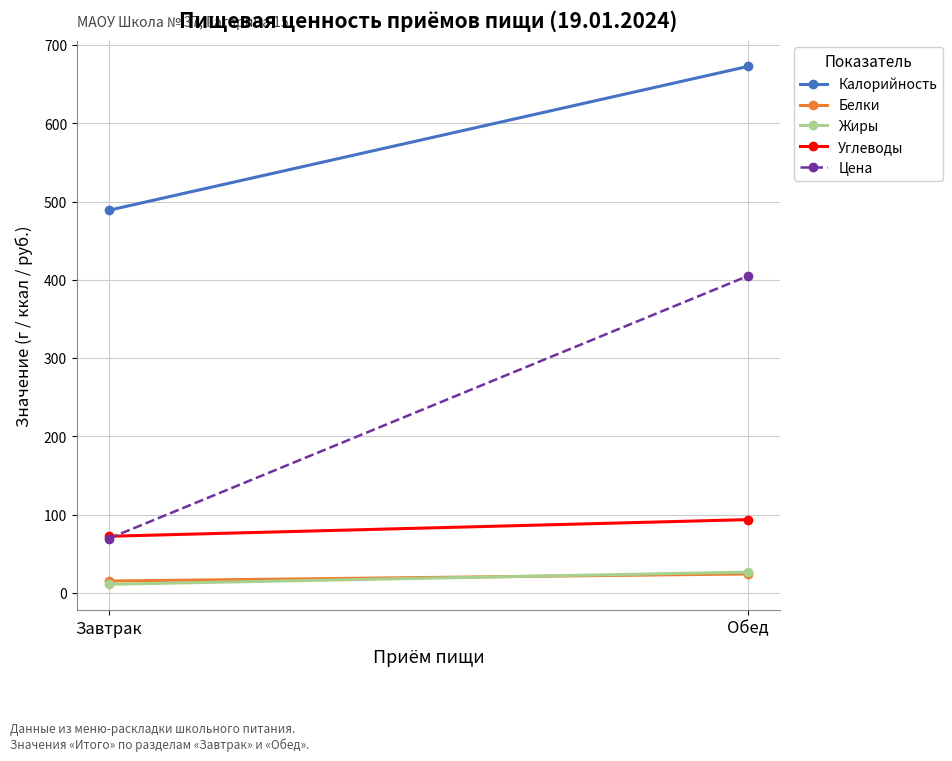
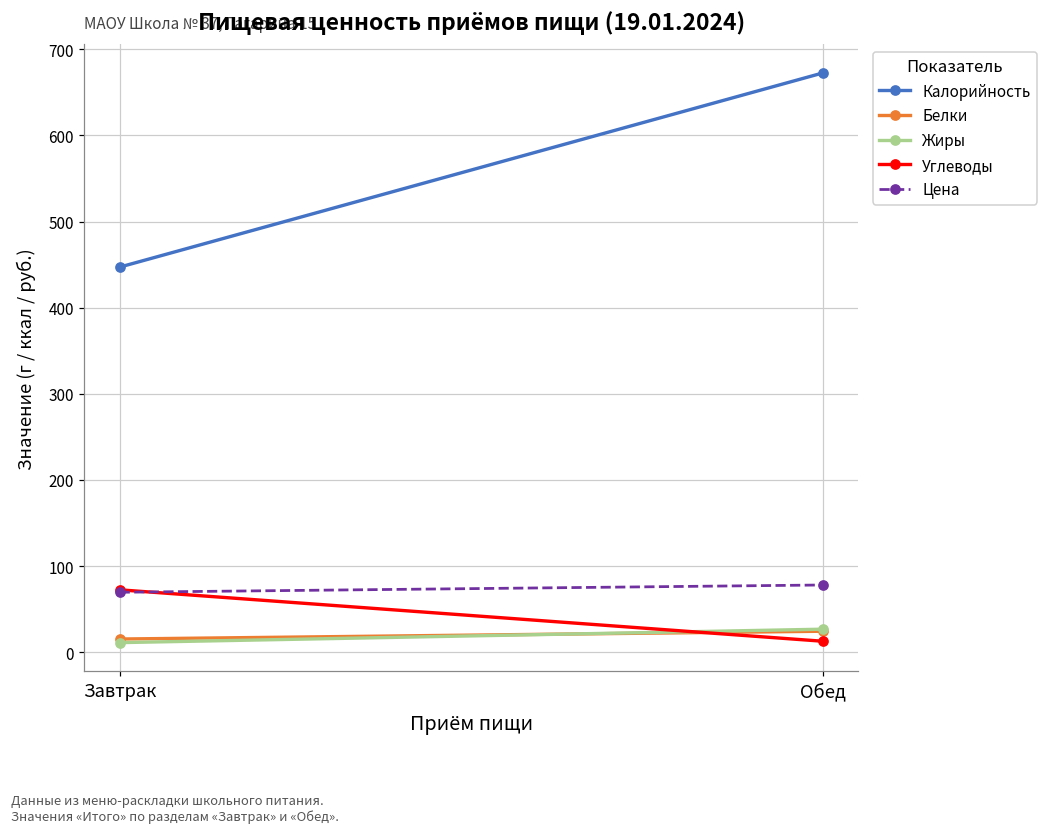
Калорийность, Завтрак: 490 -> 450
Углеводы, Обед: 90 -> 10
Цена, Обед: 410 -> 80
